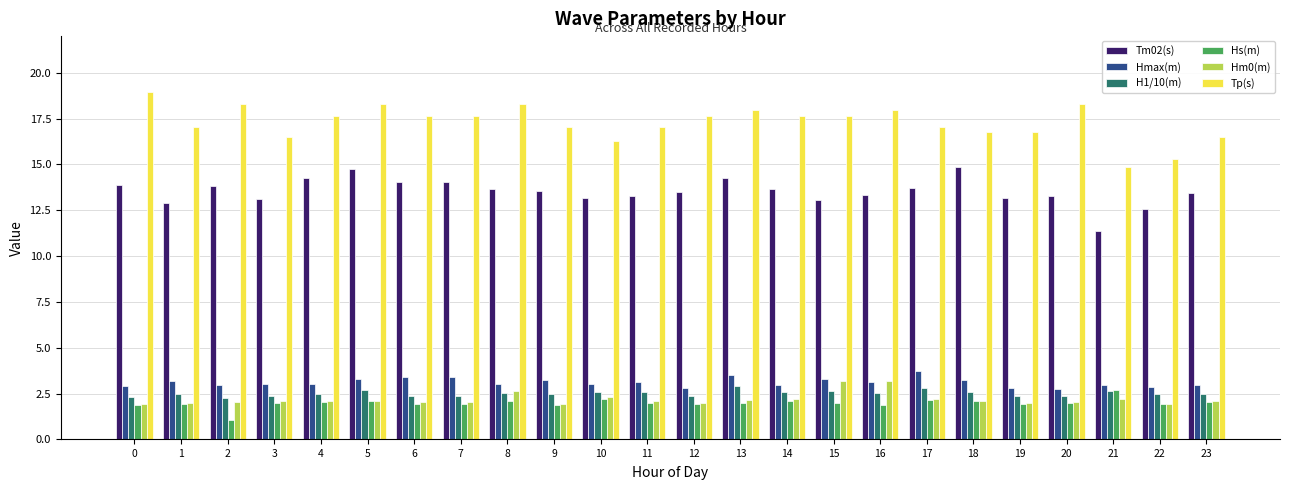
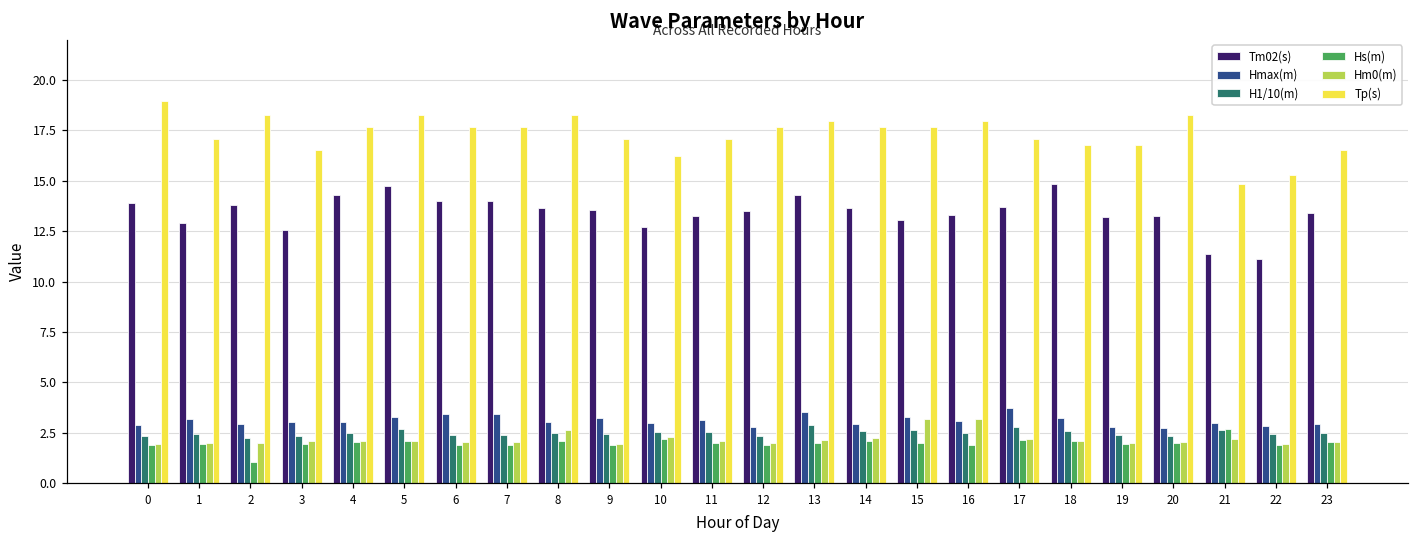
Tm02(s), 3: 13.1 -> 12.6
Tm02(s), 10: 13.2 -> 12.7
Tm02(s), 22: 12.6 -> 11.1
